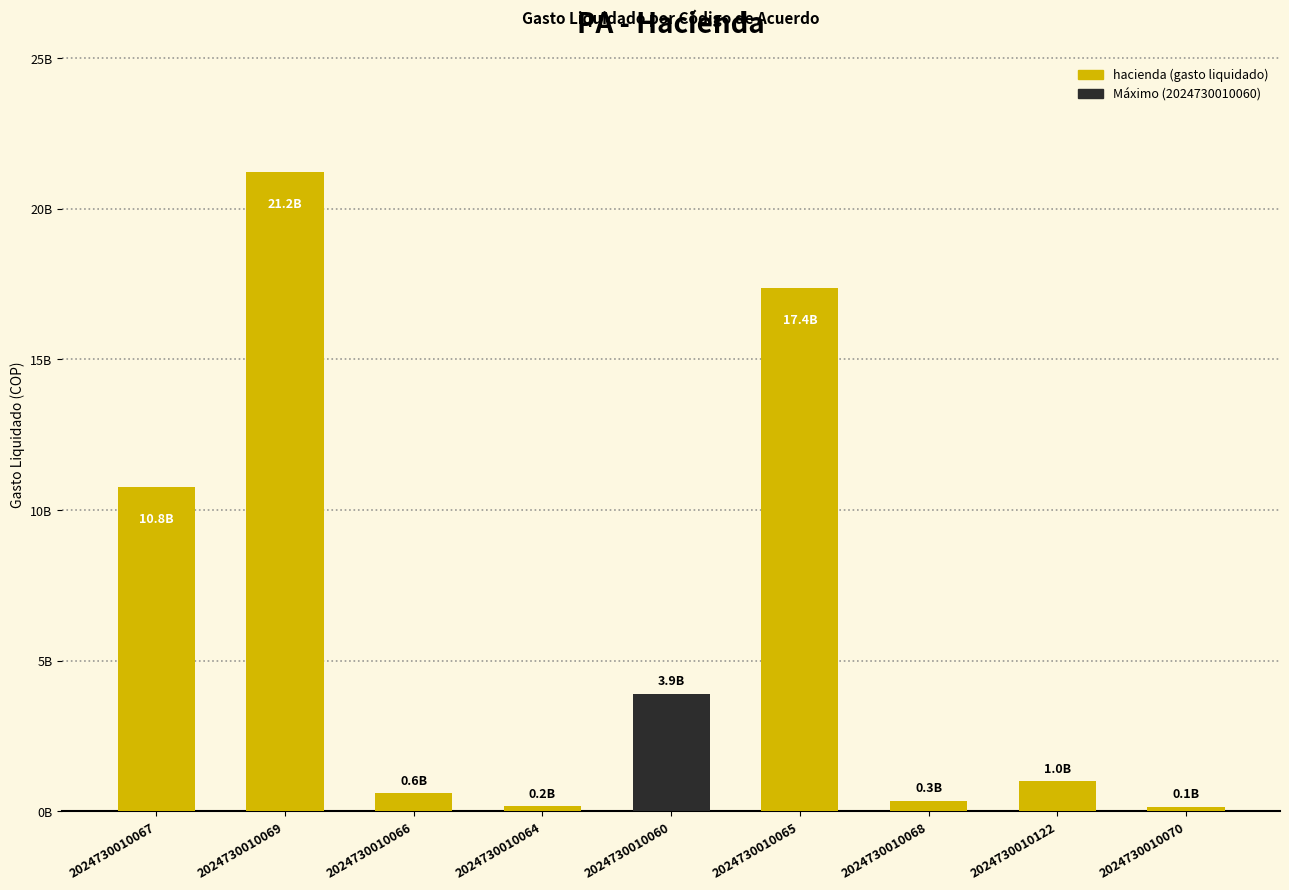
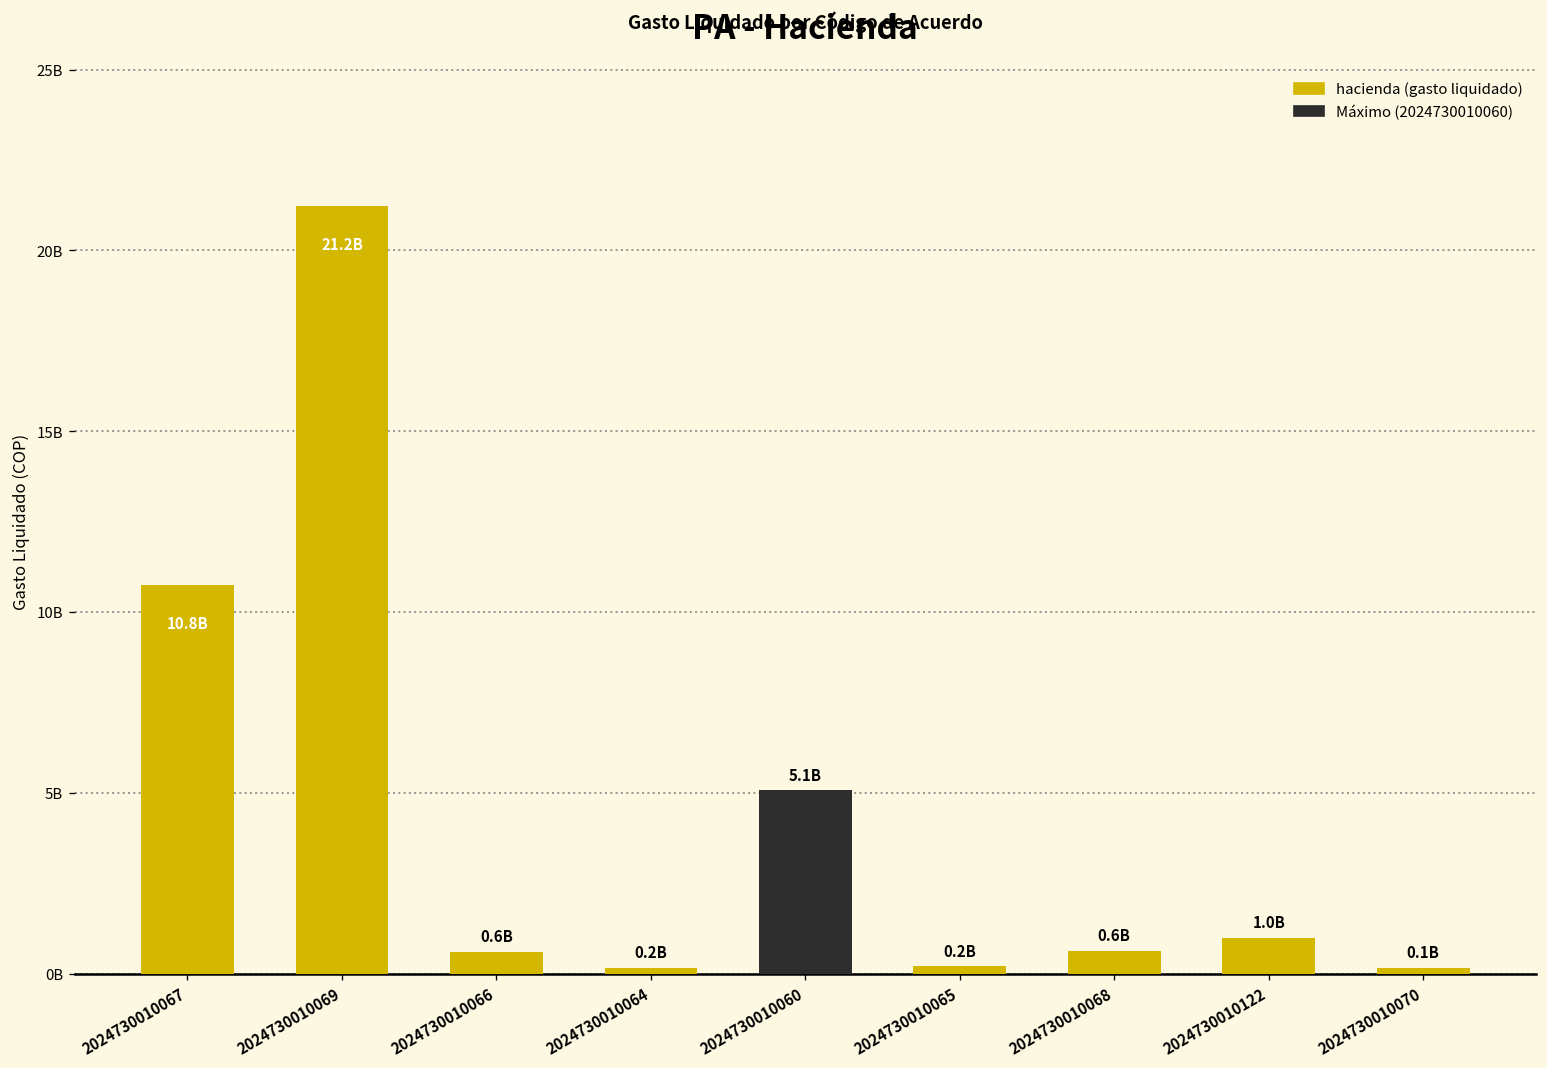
2024730010060: 3.9B -> 5.1B
2024730010065: 17.4B -> 0.2B
2024730010068: 0.3B -> 0.6B
